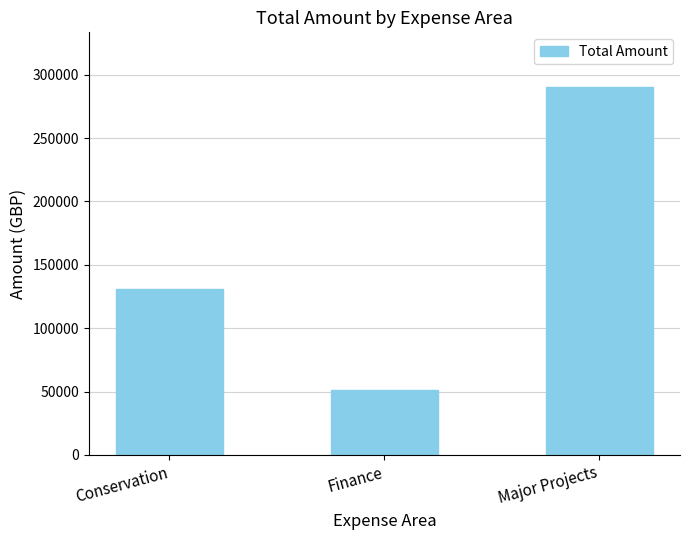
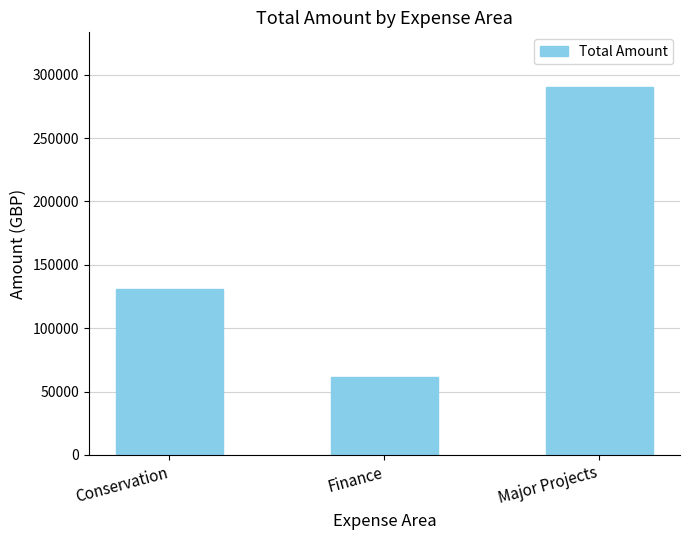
Finance: 51000 -> 61000
